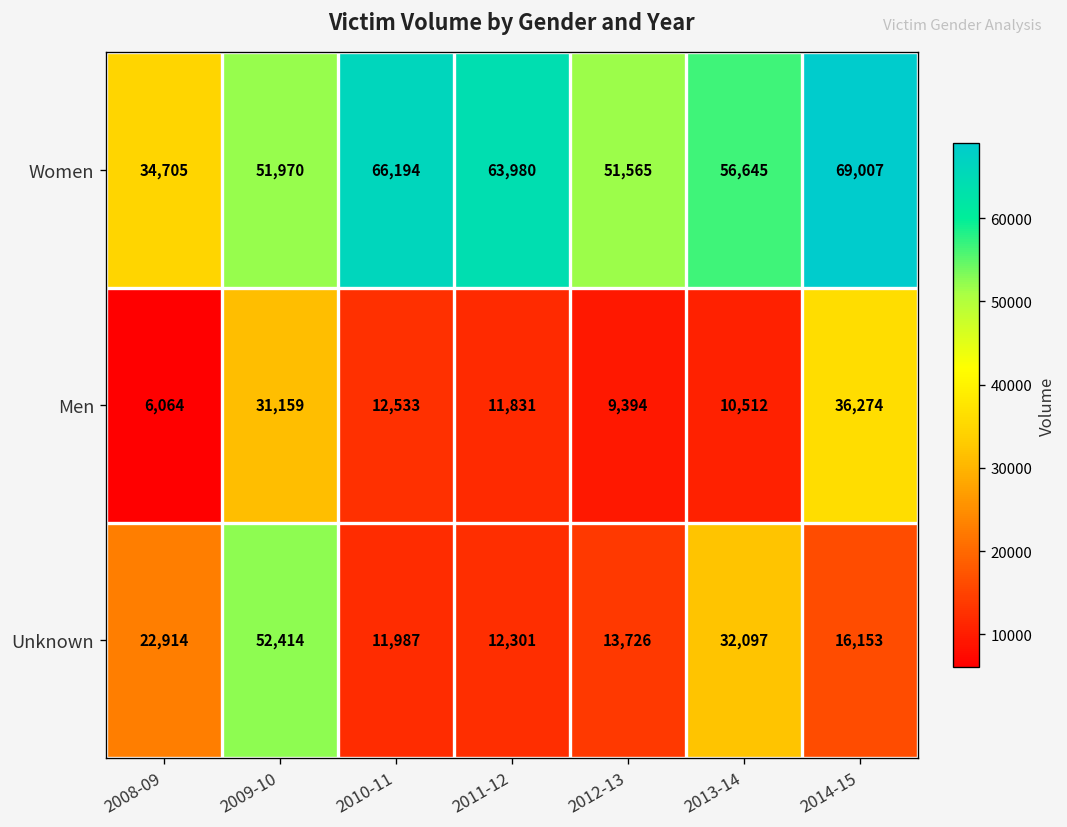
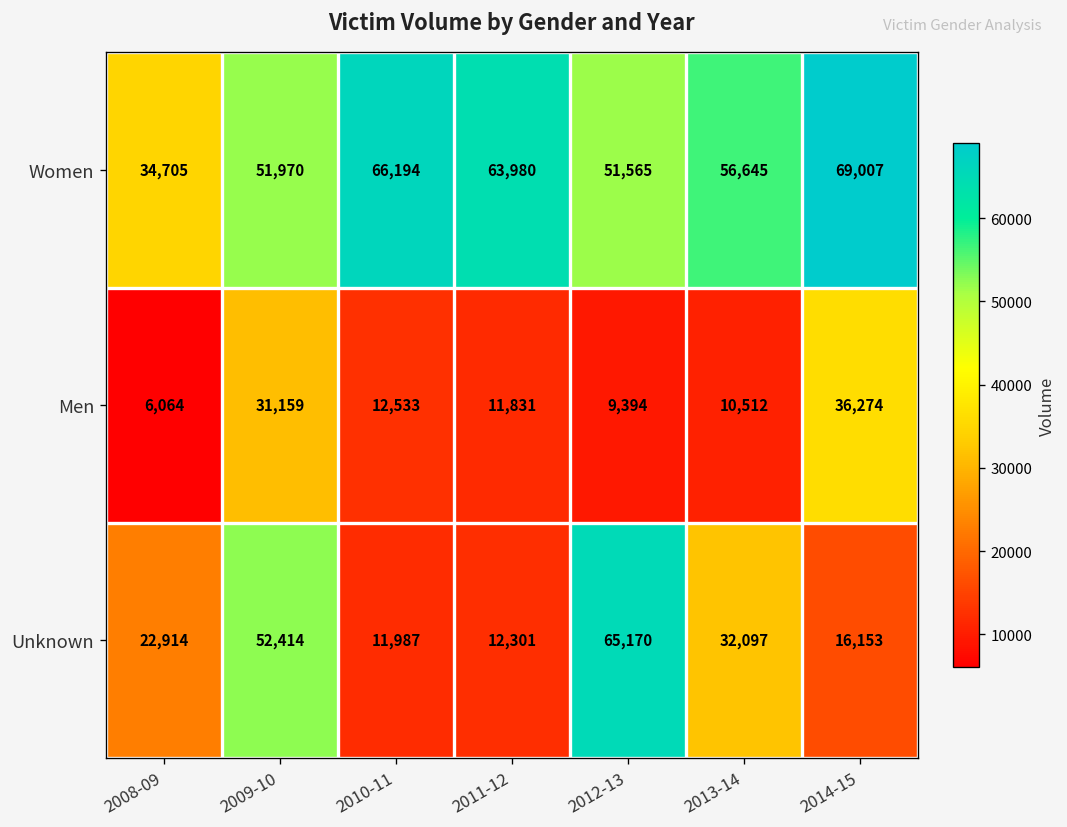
Unknown, 2012-13: 13,726 -> 65,170
